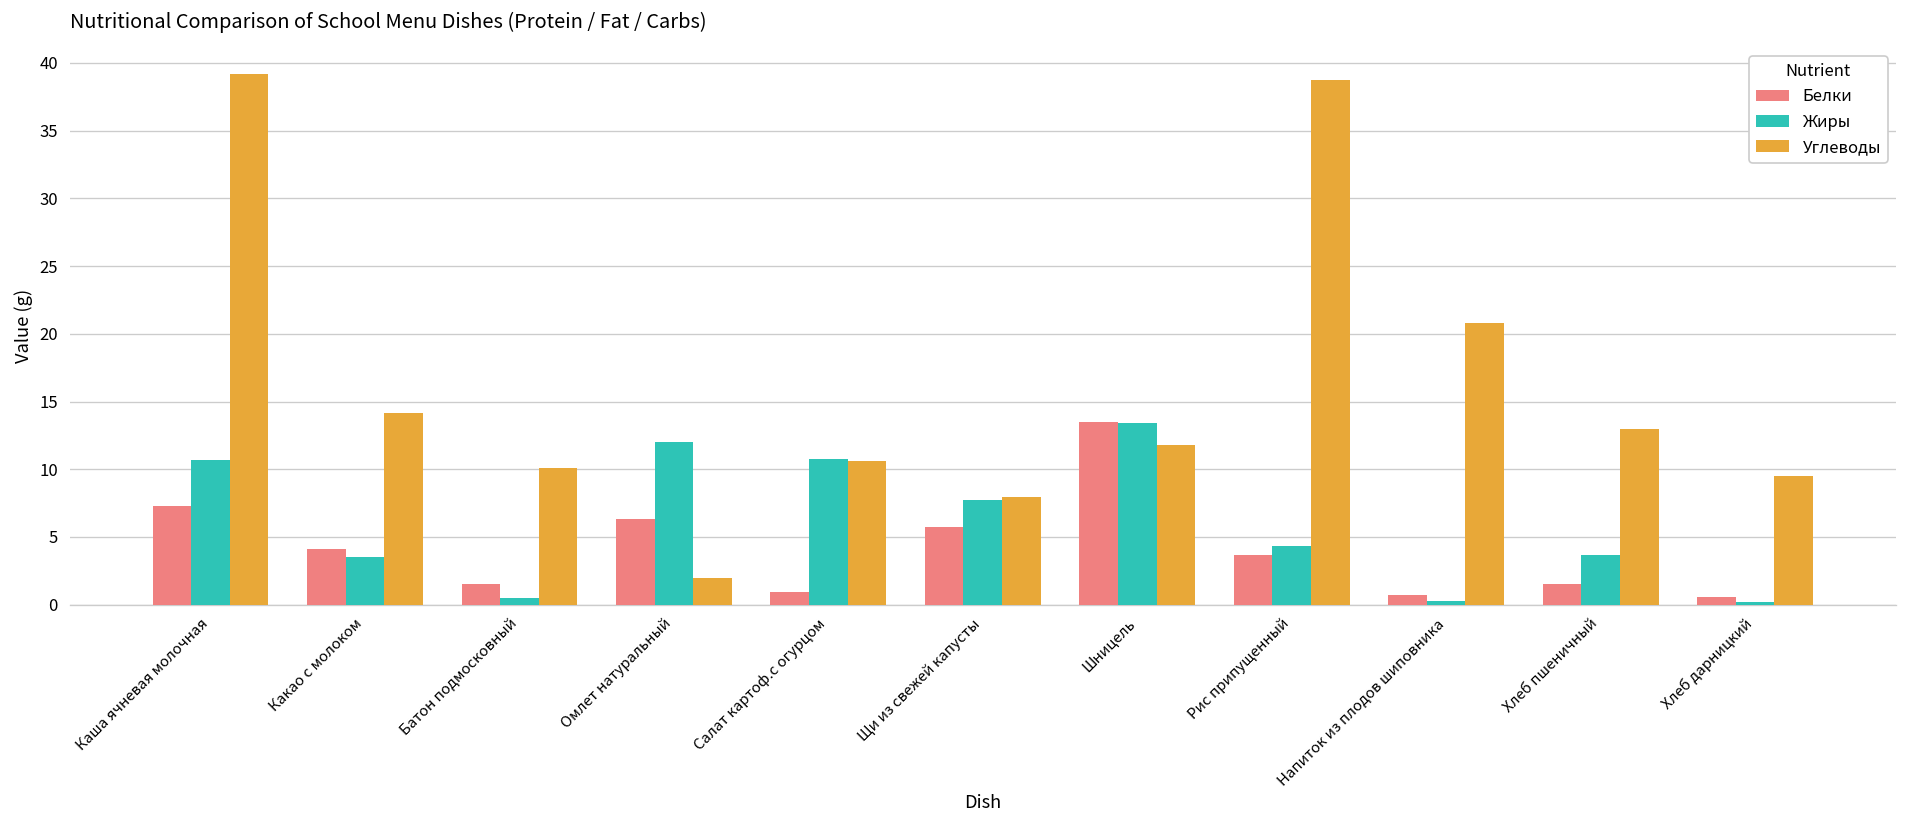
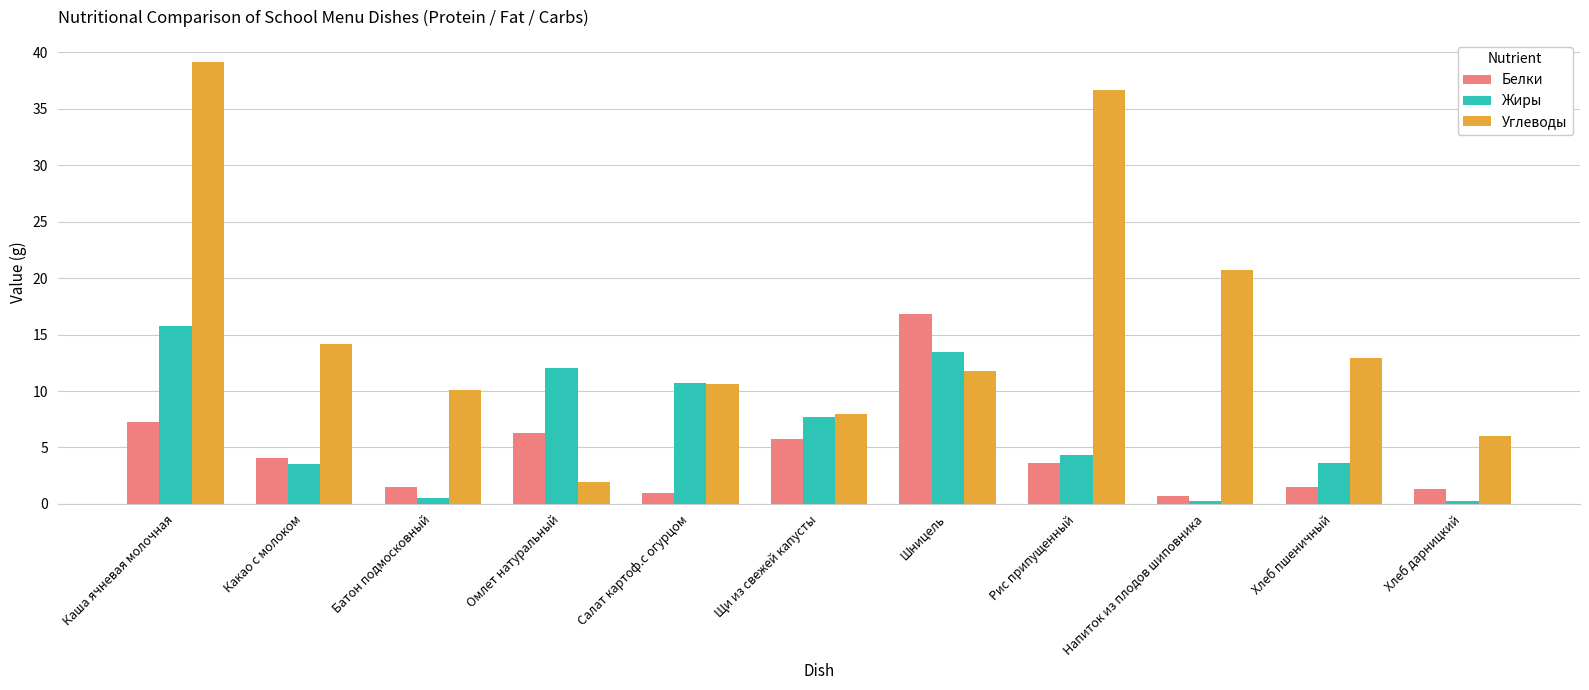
Жиры, Каша ячневая молочная: 10.7 -> 15.7
Белки, Шницель: 13.5 -> 16.8
Углеводы, Рис припущенный: 38.7 -> 36.7
Белки, Хлеб дарницкий: 0.6 -> 1.3
Углеводы, Хлеб дарницкий: 9.5 -> 6.0
